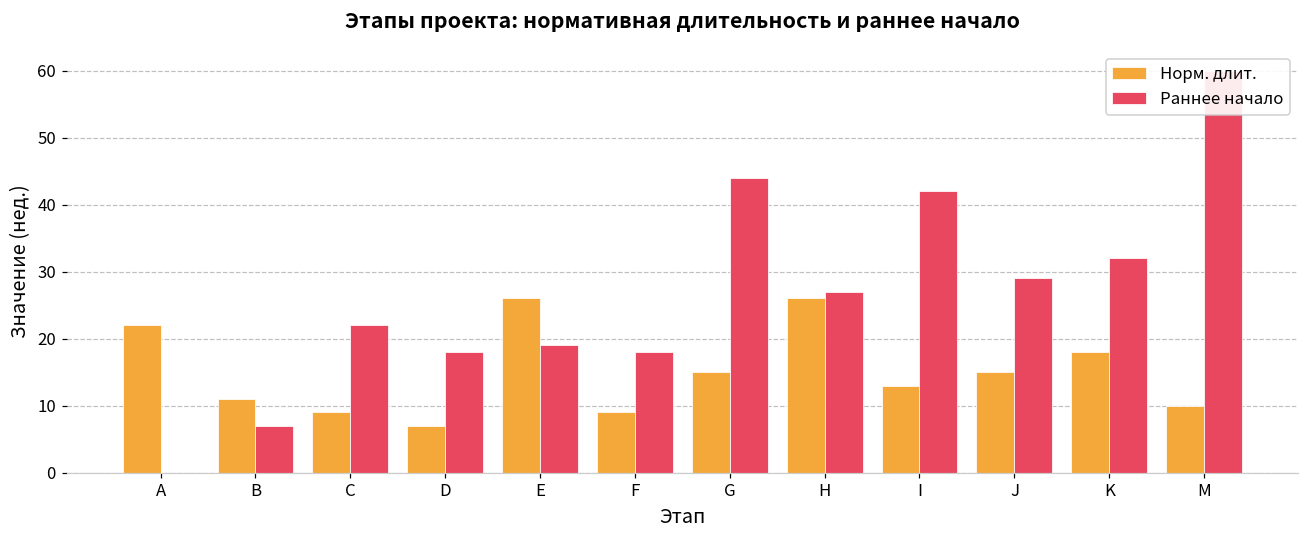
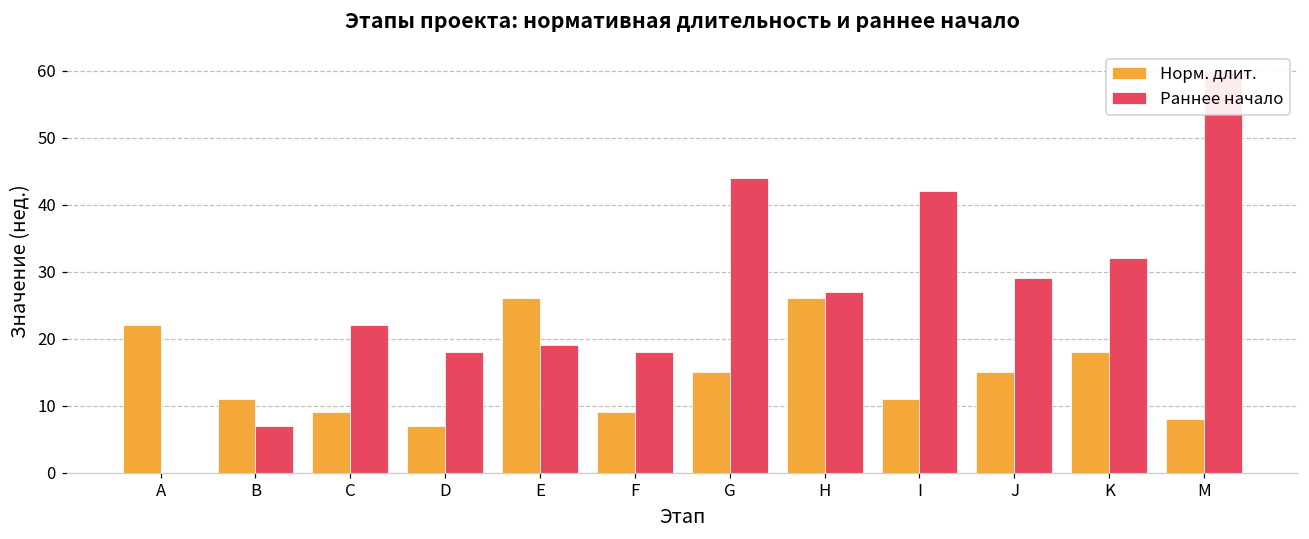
Норм. длит., I: 13 -> 11
Норм. длит., M: 10 -> 8
